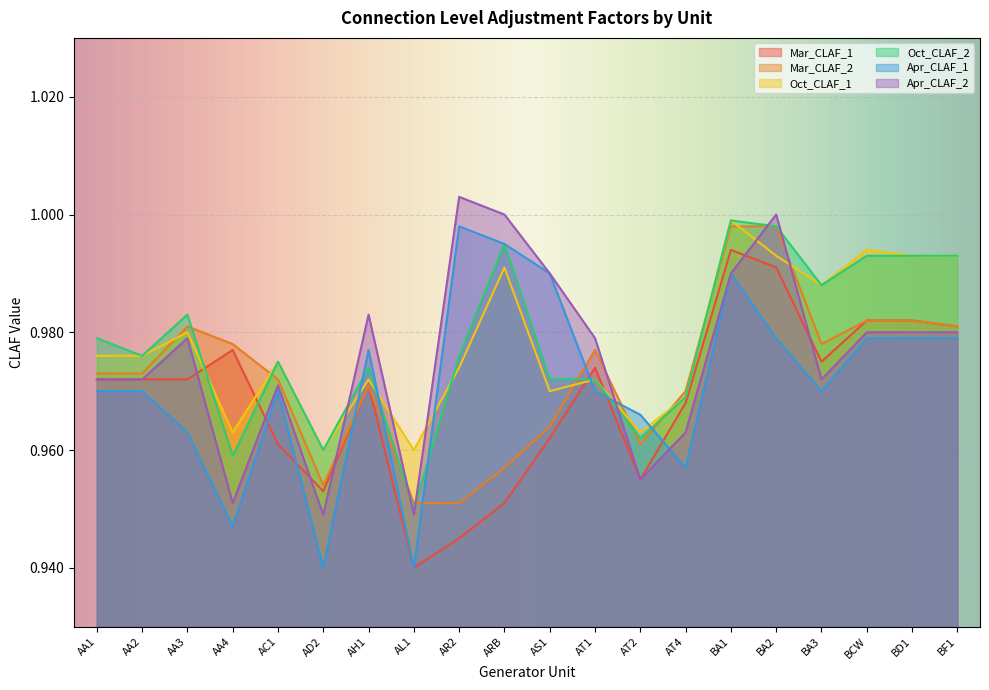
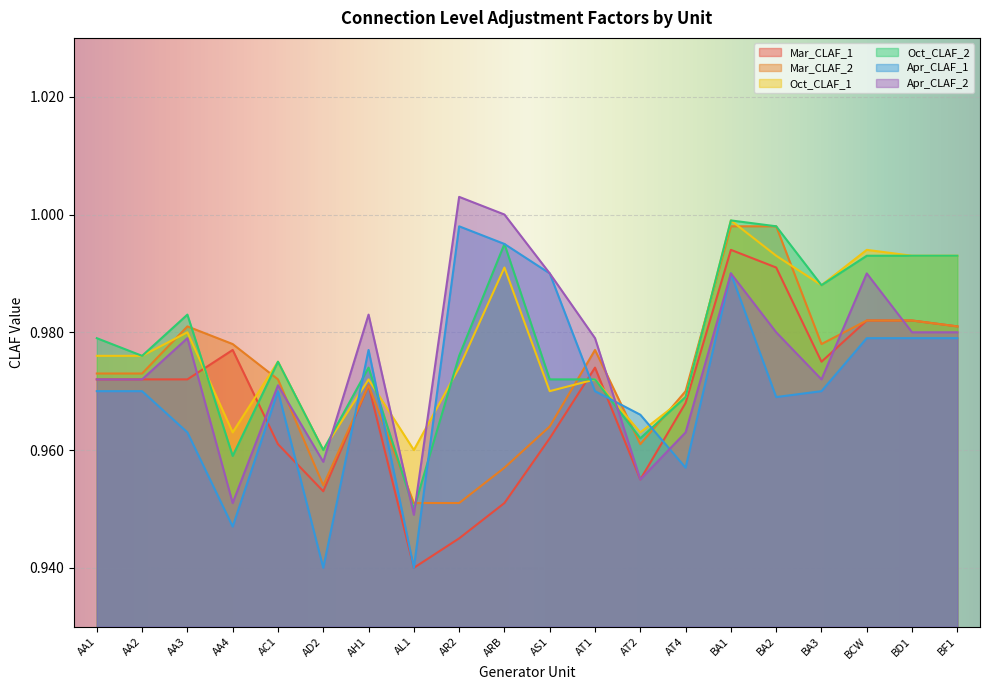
Apr_CLAF_2, AD2: 0.949 -> 0.958
Apr_CLAF_1, BA2: 0.979 -> 0.969
Apr_CLAF_2, BA2: 1.00 -> 0.98
Apr_CLAF_2, BCW: 0.98 -> 0.99
